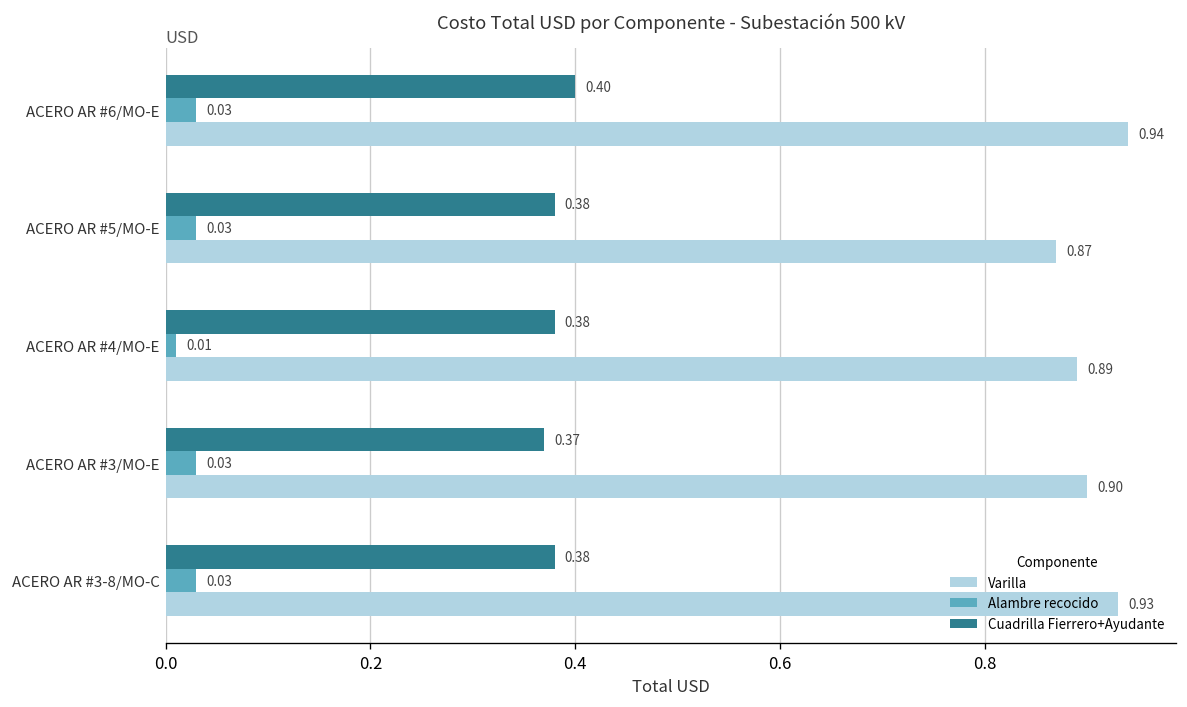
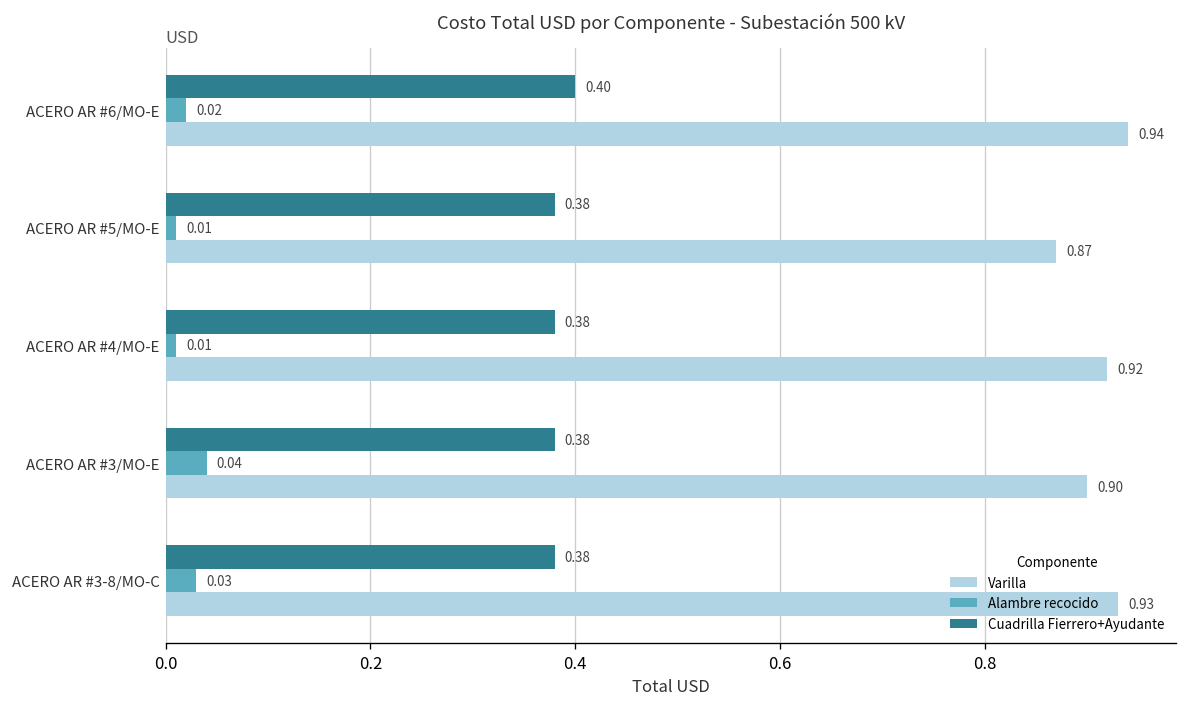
Alambre recocido, ACERO AR #6/MO-E: 0.03 -> 0.02
Alambre recocido, ACERO AR #5/MO-E: 0.03 -> 0.01
Varilla, ACERO AR #4/MO-E: 0.89 -> 0.92
Cuadrilla Fierrero+Ayudante, ACERO AR #3/MO-E: 0.37 -> 0.38
Alambre recocido, ACERO AR #3/MO-E: 0.03 -> 0.04
